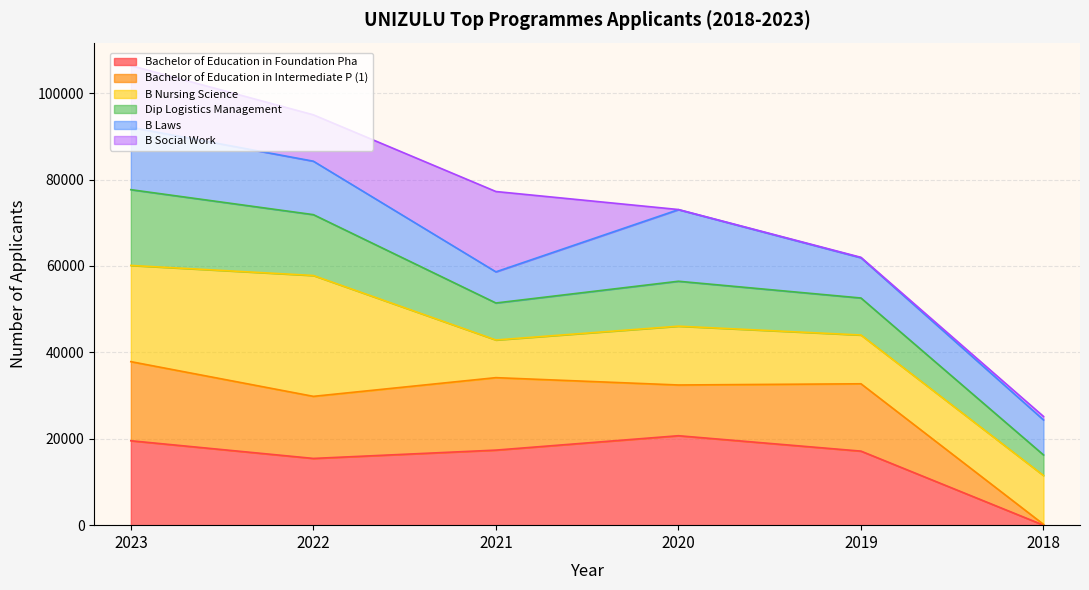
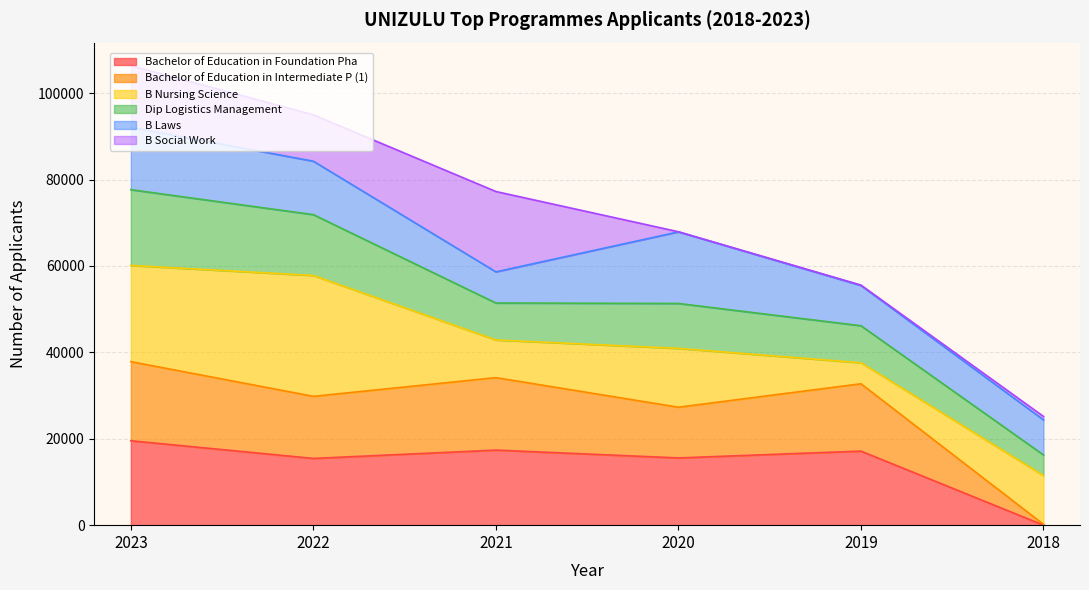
Bachelor of Education in Foundation Pha, 2020: 21000 -> 16000
B Nursing Science, 2019: 11000 -> 5000
